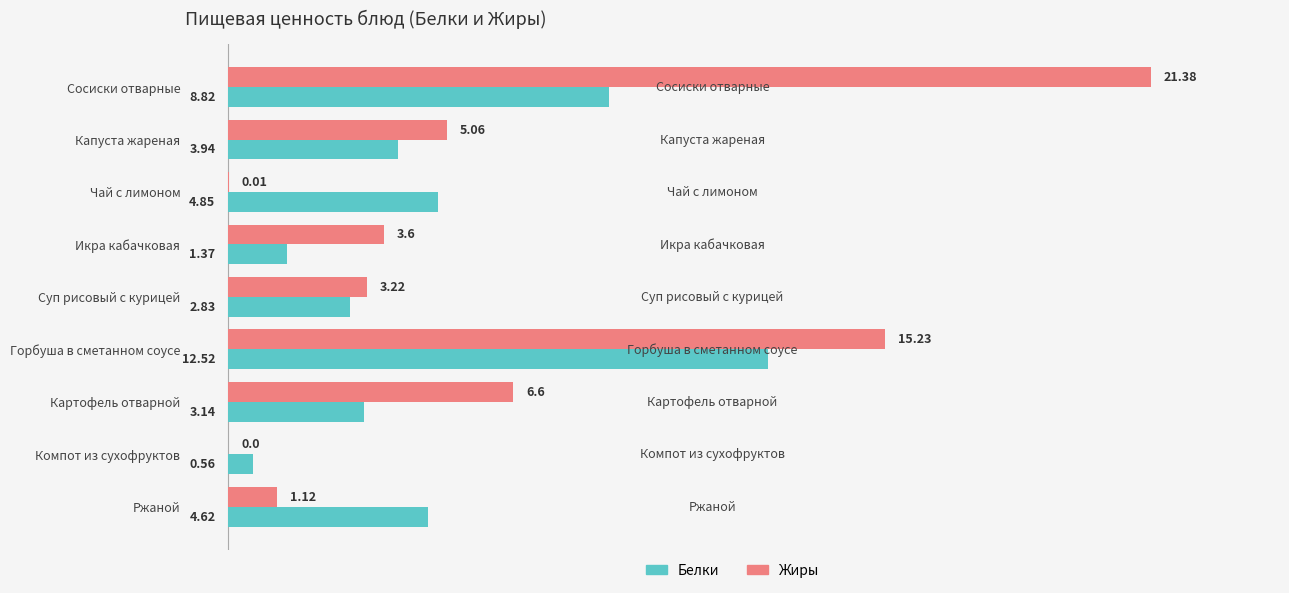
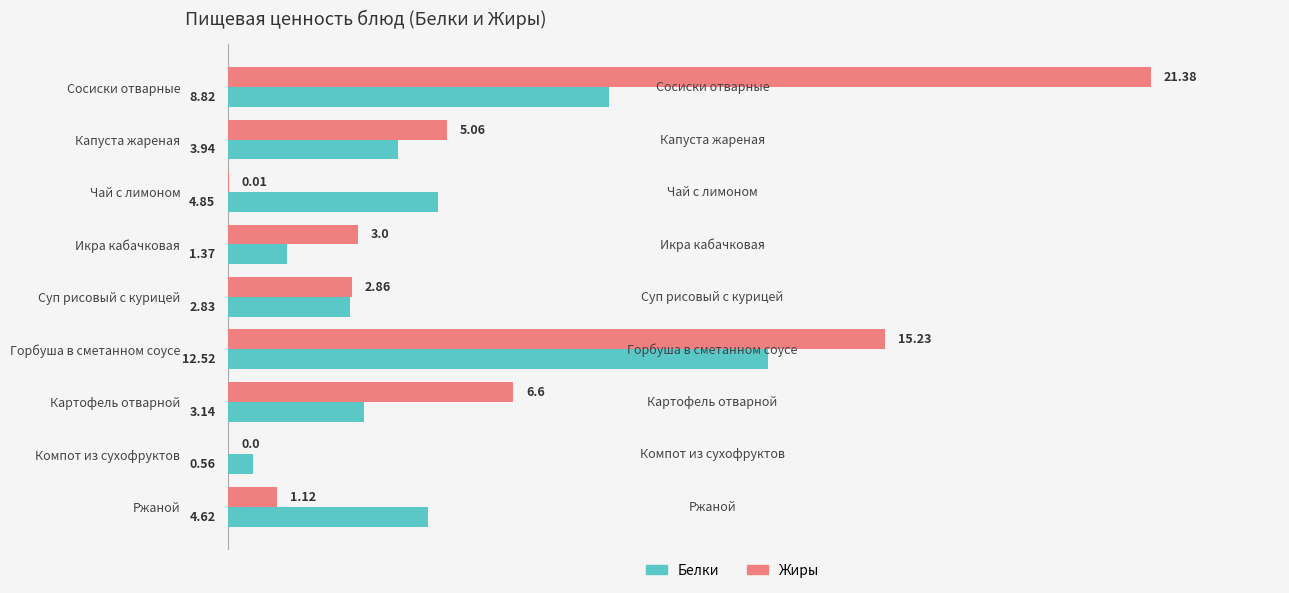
Жиры, Икра кабачковая: 3.6 -> 3.0
Жиры, Суп рисовый с курицей: 3.22 -> 2.86
